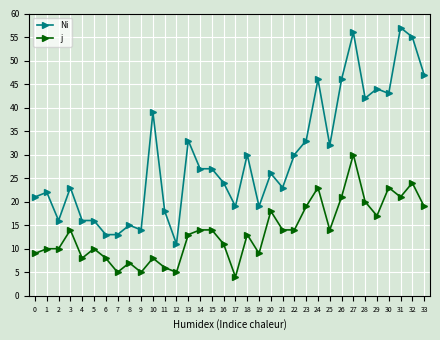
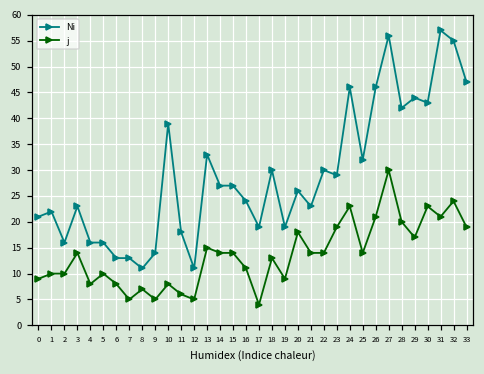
Ni, 8: 15 -> 11
j, 13: 13 -> 15
Ni, 23: 33 -> 29
